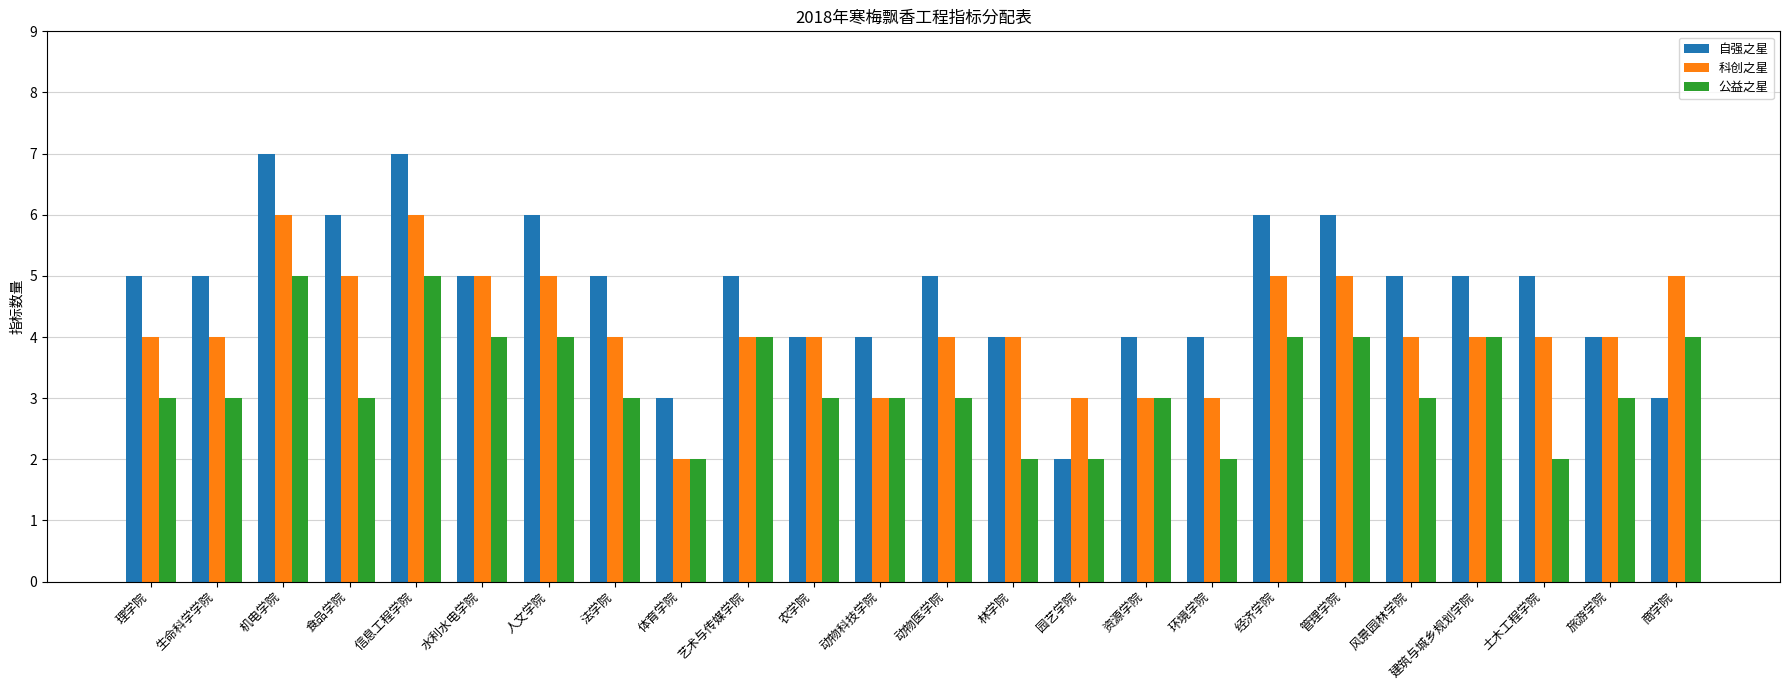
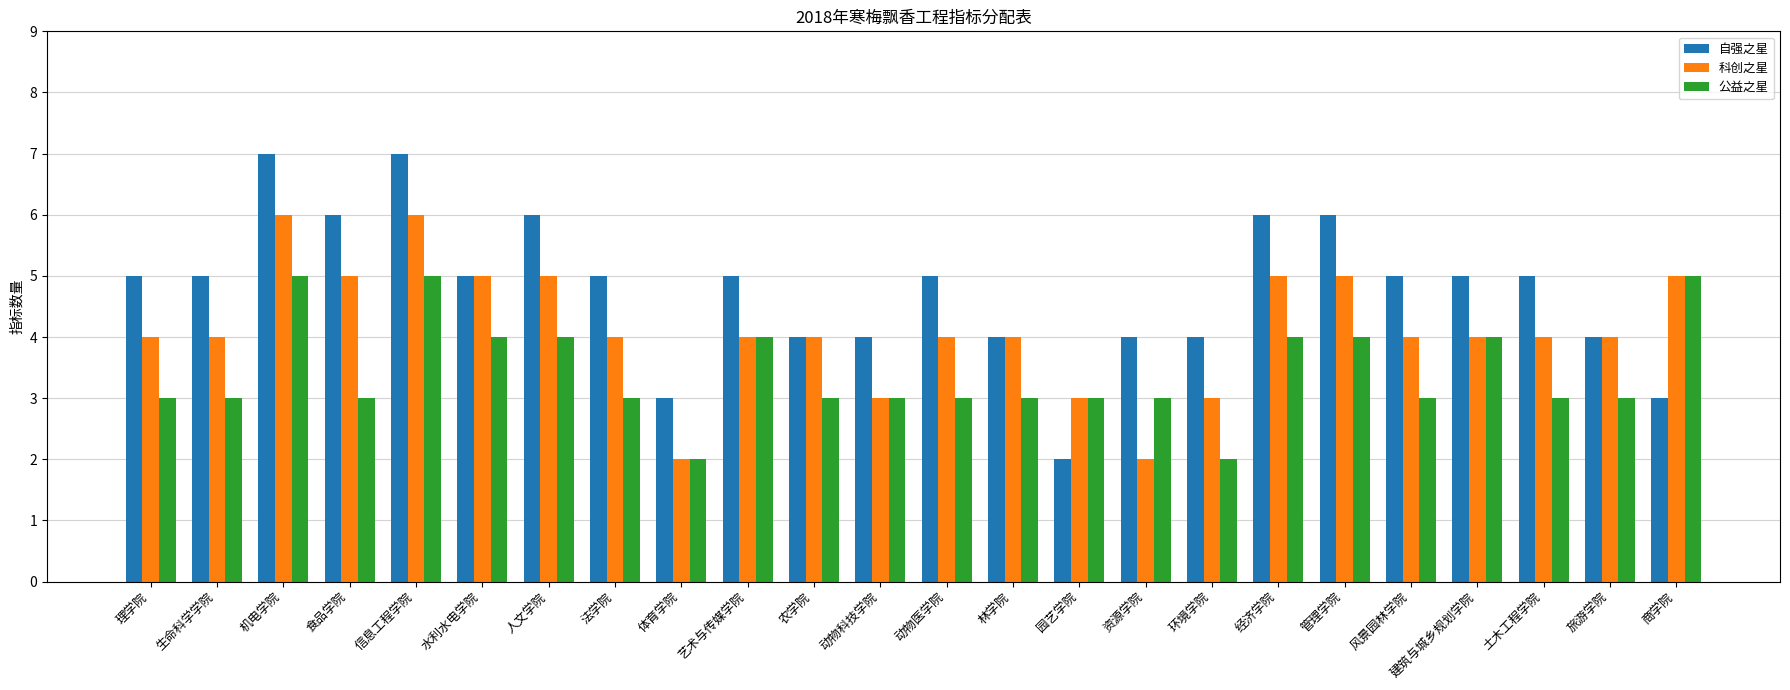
公益之星, 林学院: 2 -> 3
公益之星, 园艺学院: 2 -> 3
科创之星, 资源学院: 3 -> 2
公益之星, 土木工程学院: 2 -> 3
公益之星, 商学院: 4 -> 5
